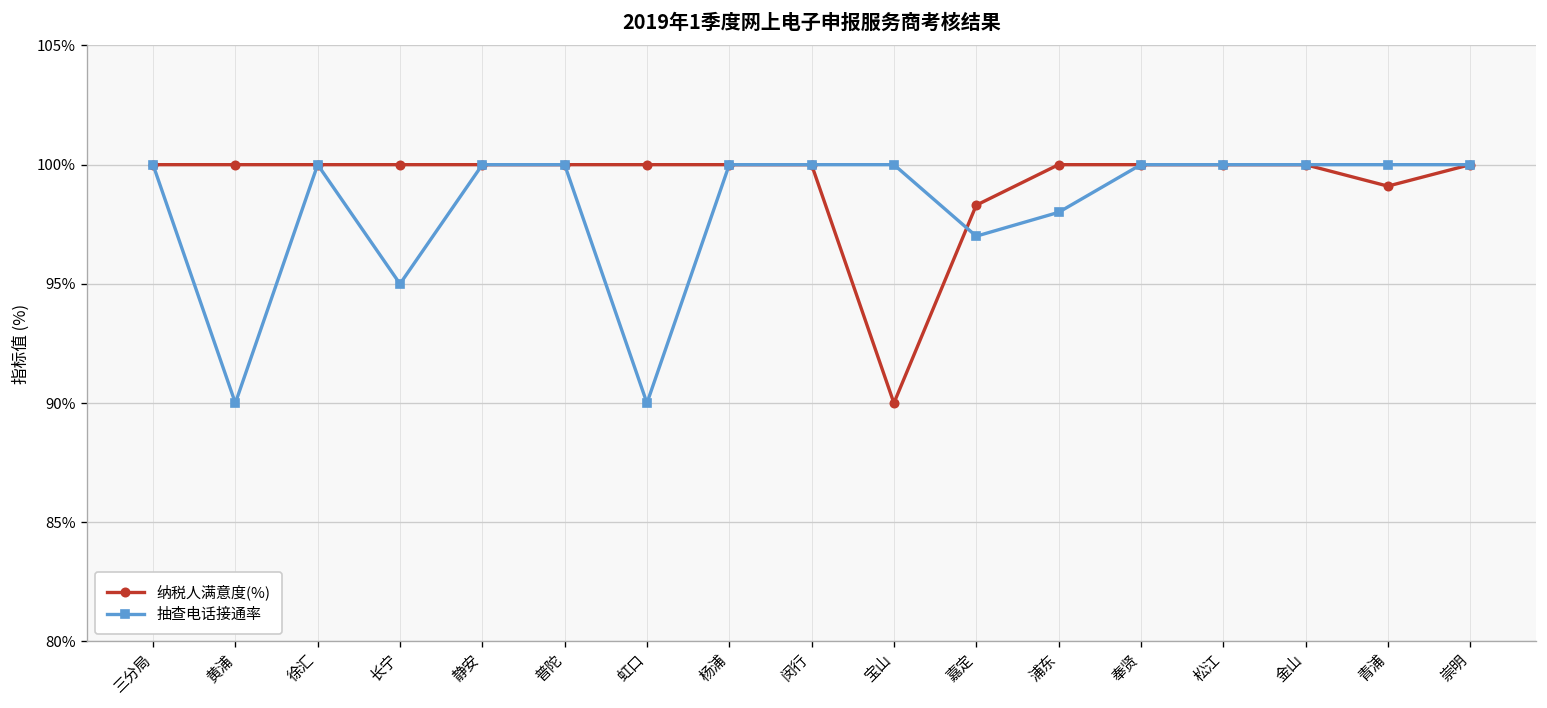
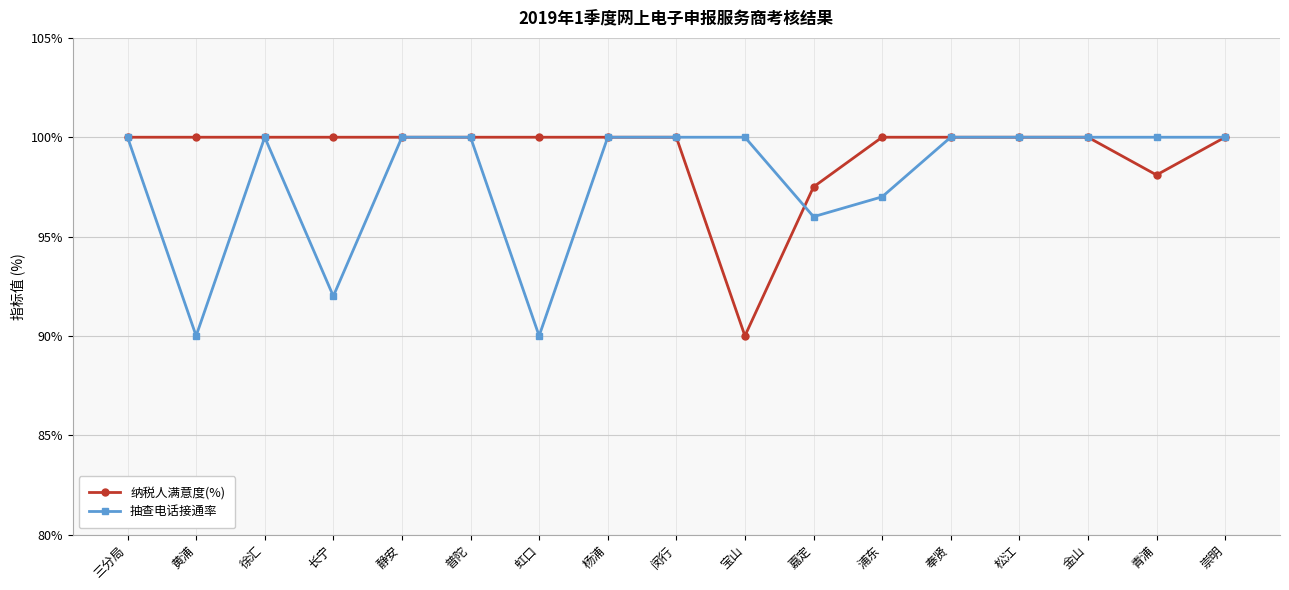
抽查电话接通率, 长宁: 95% -> 92%
纳税人满意度(%), 嘉定: 98.3% -> 97.5%
抽查电话接通率, 嘉定: 97% -> 96%
抽查电话接通率, 浦东: 98% -> 97%
纳税人满意度(%), 青浦: 99.1% -> 98.1%
